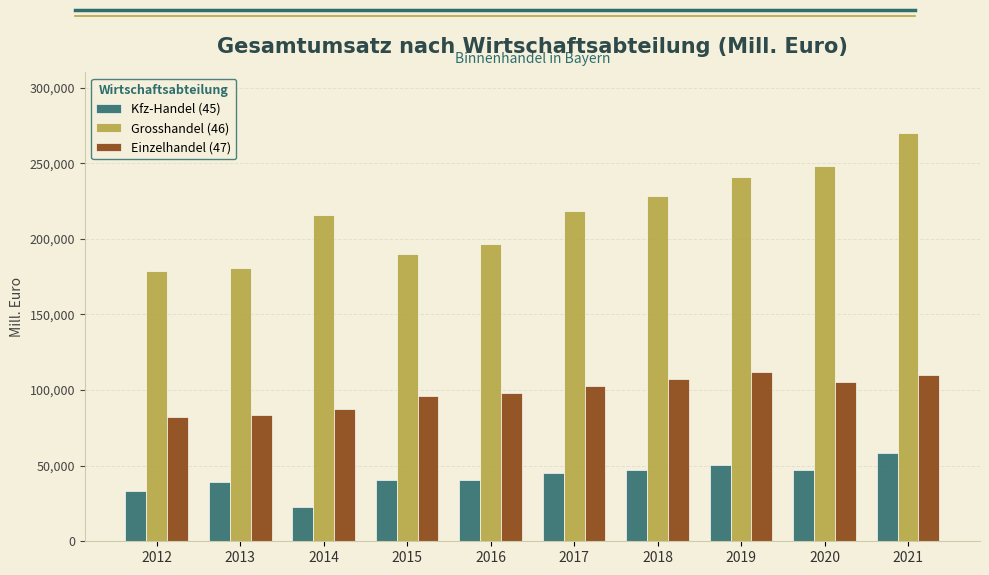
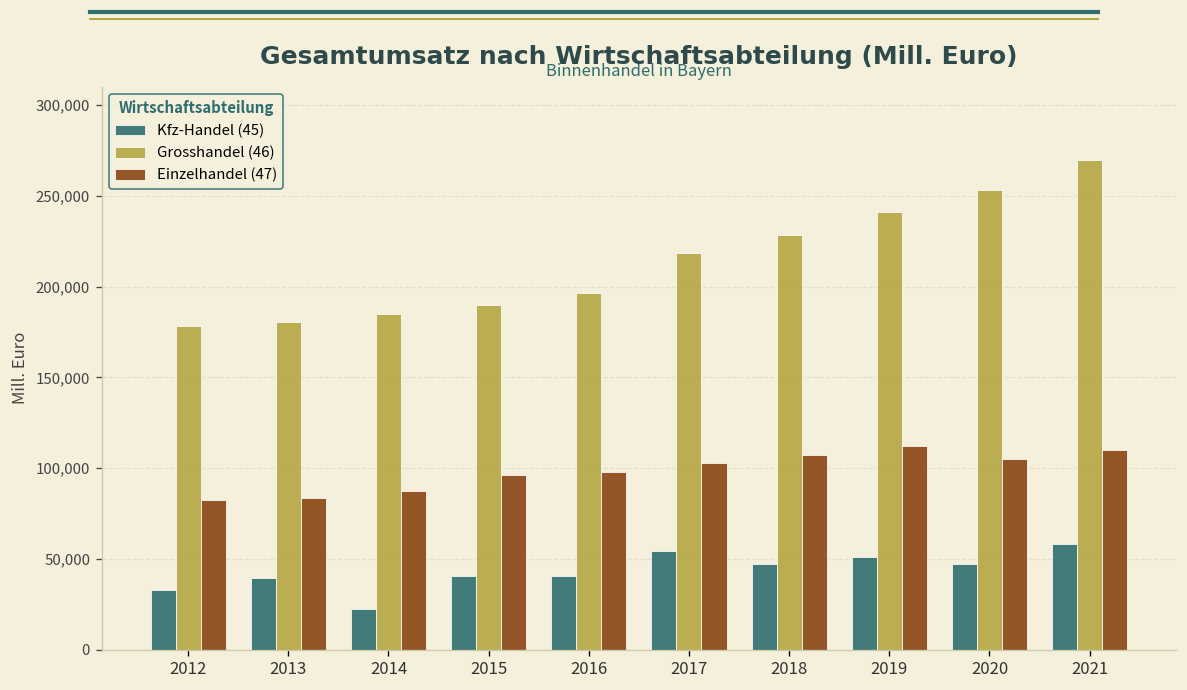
Grosshandel (46), 2014: 216,000 -> 185,000
Kfz-Handel (45), 2017: 45,000 -> 54,000
Grosshandel (46), 2020: 248,000 -> 253,000
